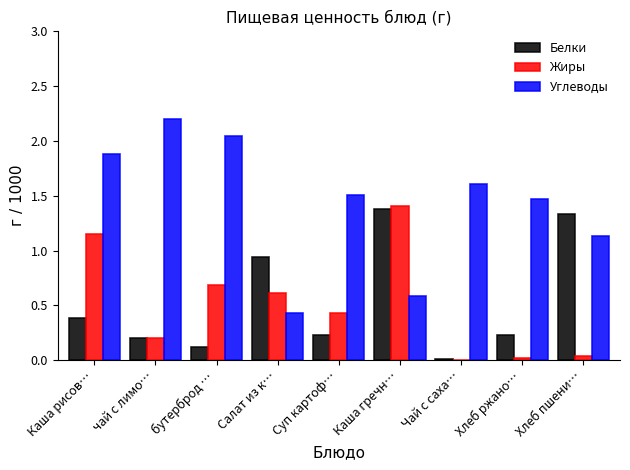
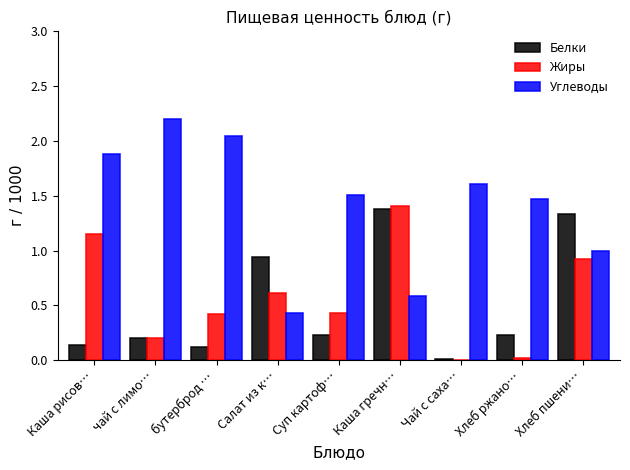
Белки, Каша рисов…: 0.39 -> 0.14
Жиры, бутерброд …: 0.69 -> 0.42
Жиры, Хлеб пшени…: 0.04 -> 0.92
Углеводы, Хлеб пшени…: 1.13 -> 1.00
